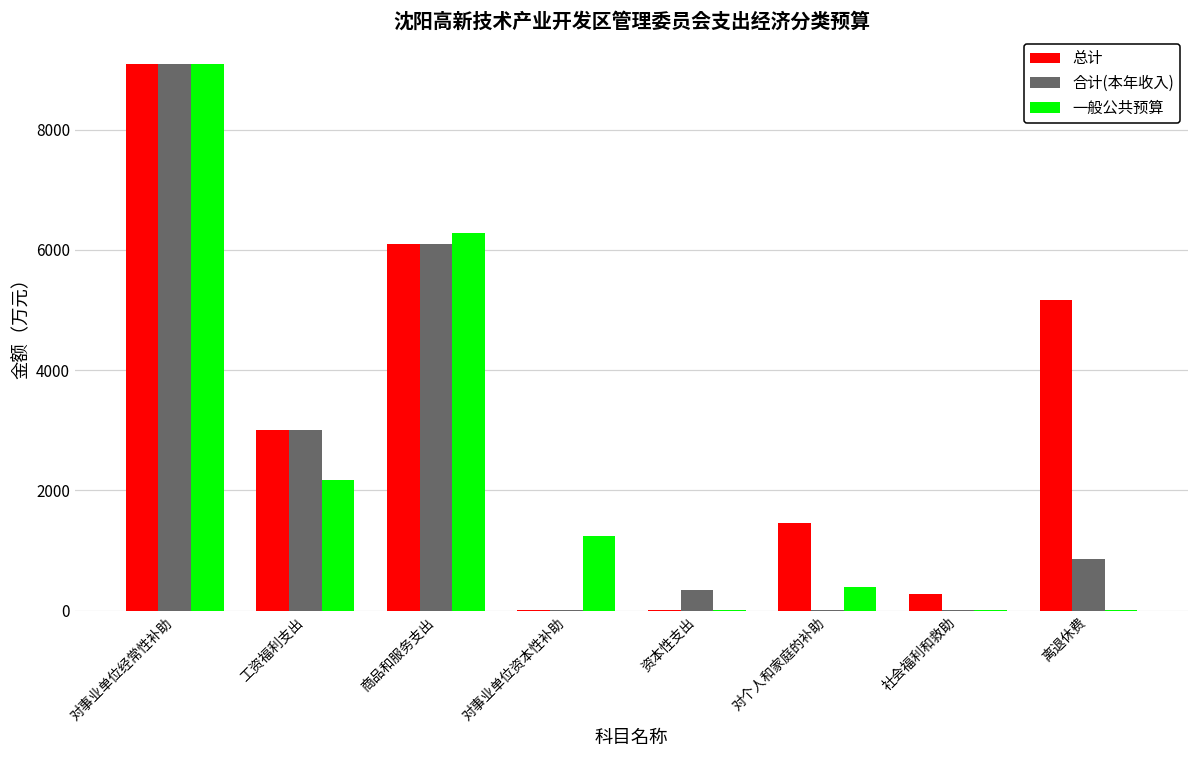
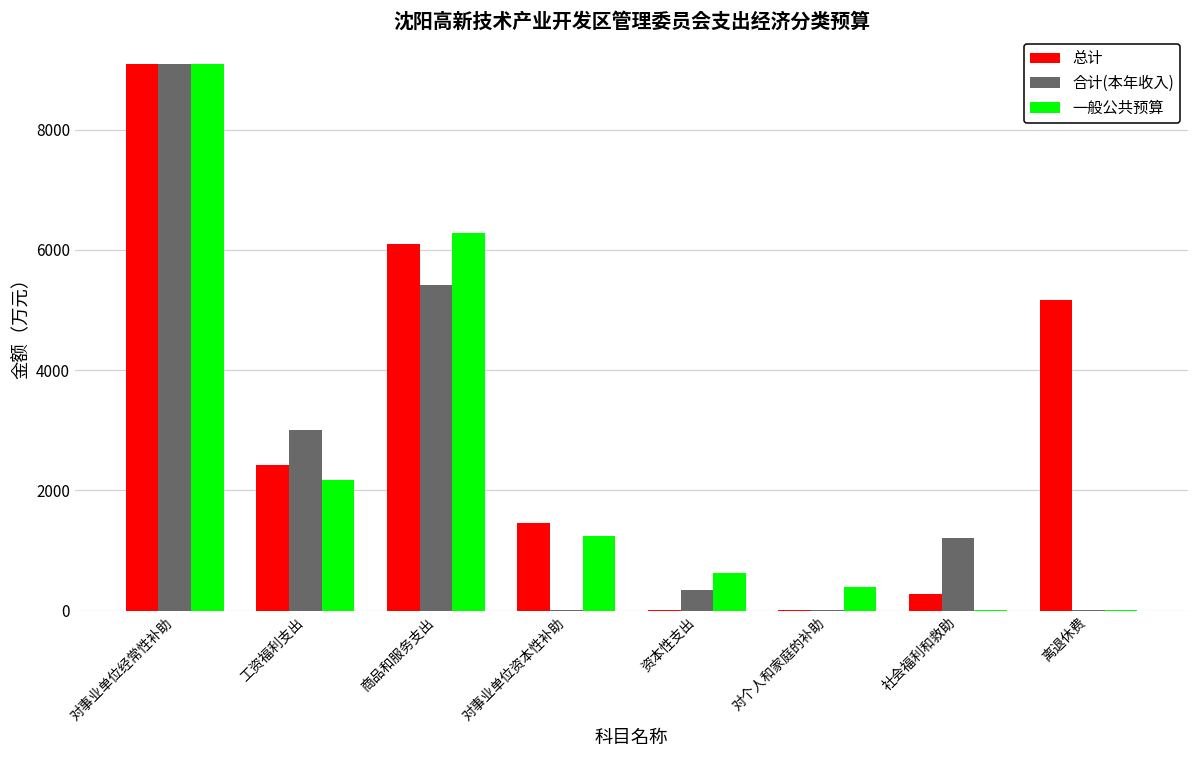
总计, 工资福利支出: 3000 -> 2400
合计(本年收入), 商品和服务支出: 6100 -> 5400
总计, 对事业单位资本性补助: 0 -> 1500
一般公共预算, 资本性支出: 0 -> 600
总计, 对个人和家庭的补助: 1500 -> 0
合计(本年收入), 社会福利和救助: 0 -> 1200
合计(本年收入), 离退休费: 900 -> 0
